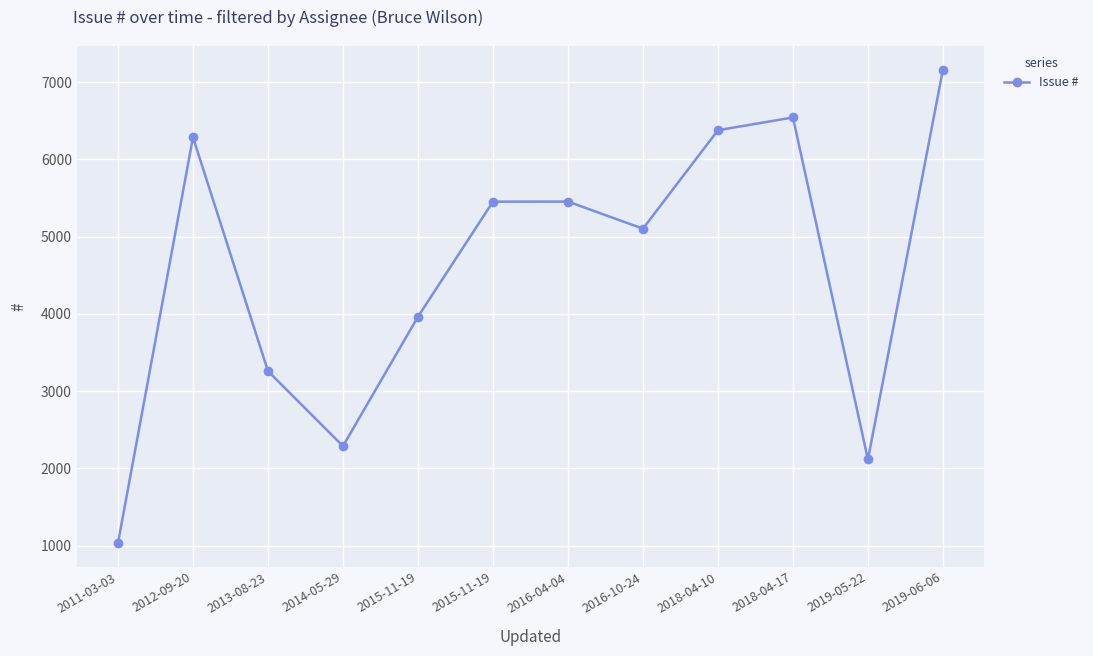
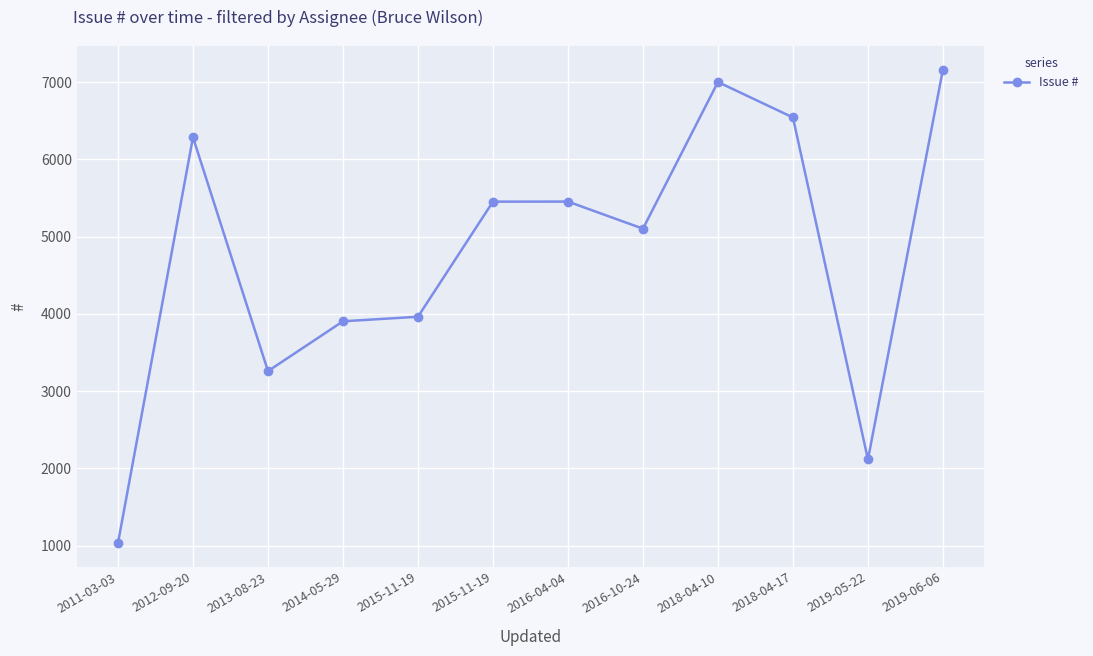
2014-05-29: 2300 -> 3900
2018-04-10: 6400 -> 7000
